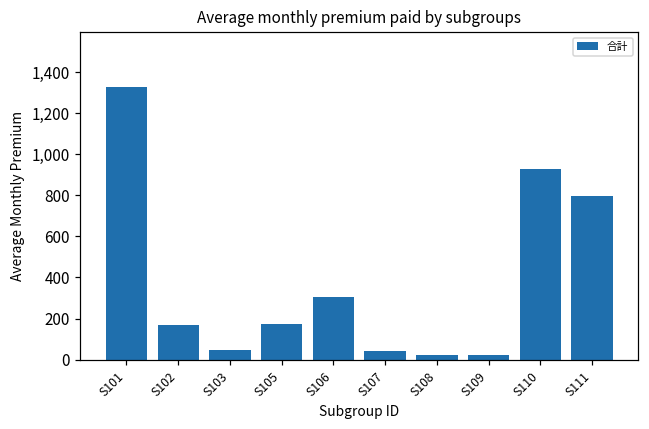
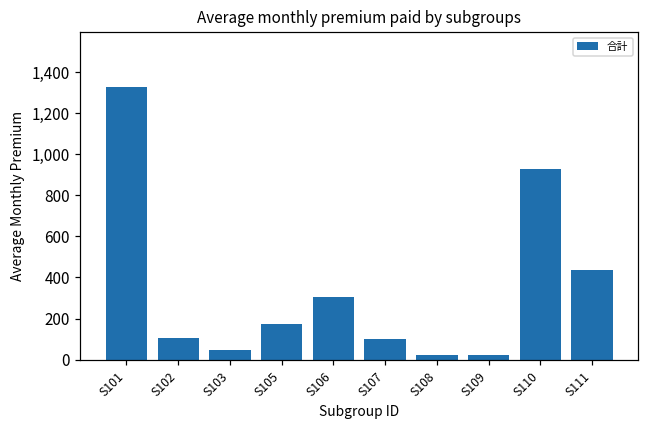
S102: 170 -> 100
S107: 40 -> 100
S111: 800 -> 440
